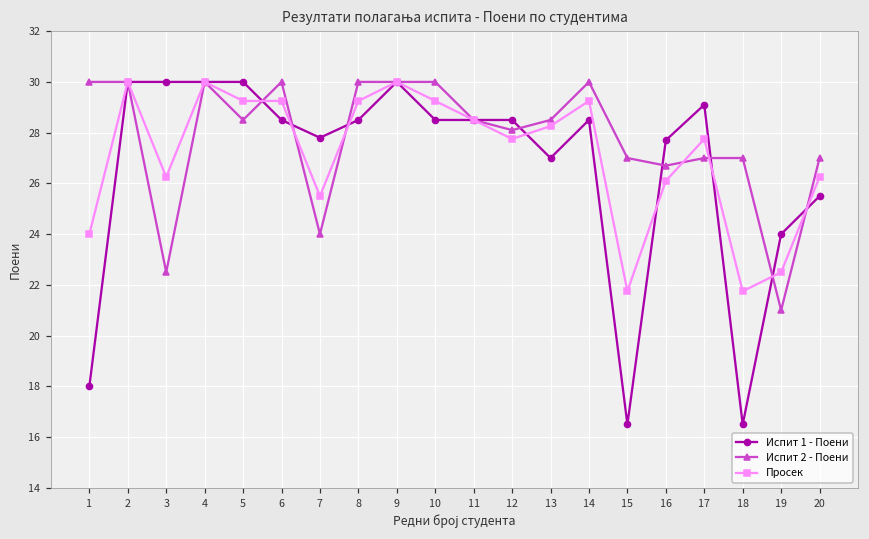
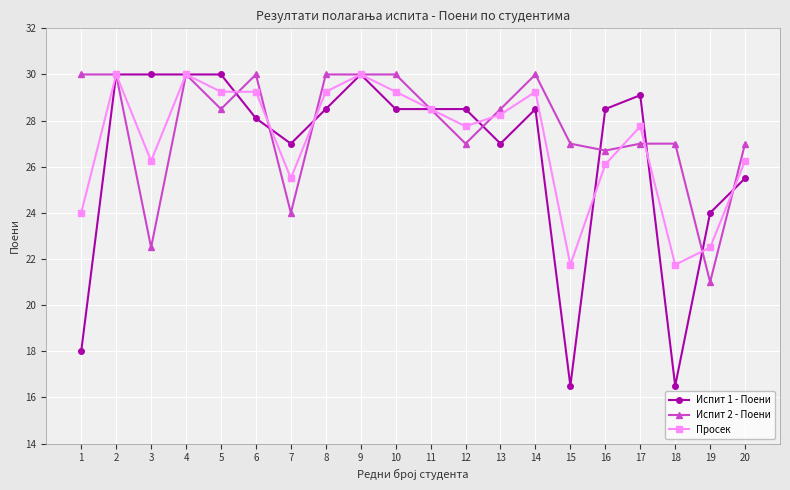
Испит 1 - Поени, 6: 28.5 -> 28.1
Испит 1 - Поени, 7: 27.8 -> 27.0
Испит 2 - Поени, 12: 28.1 -> 27.0
Испит 1 - Поени, 16: 27.7 -> 28.5
